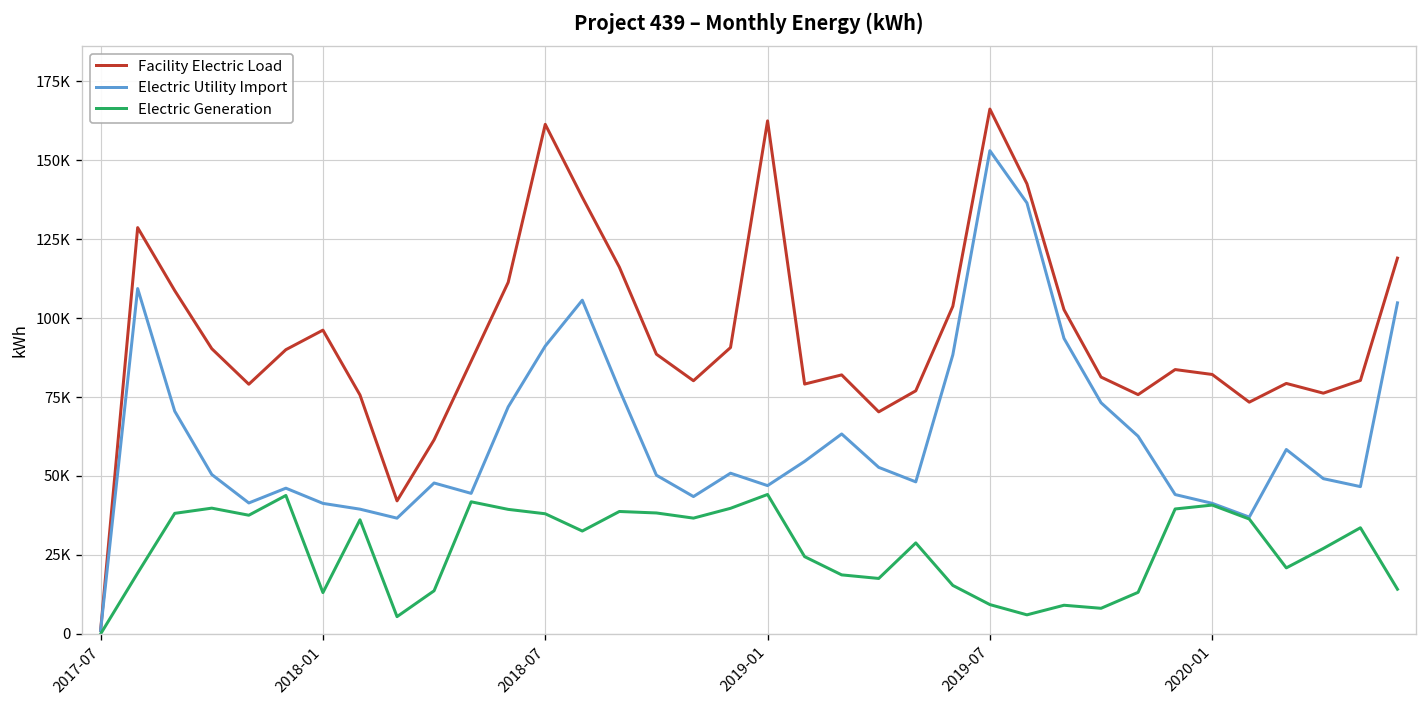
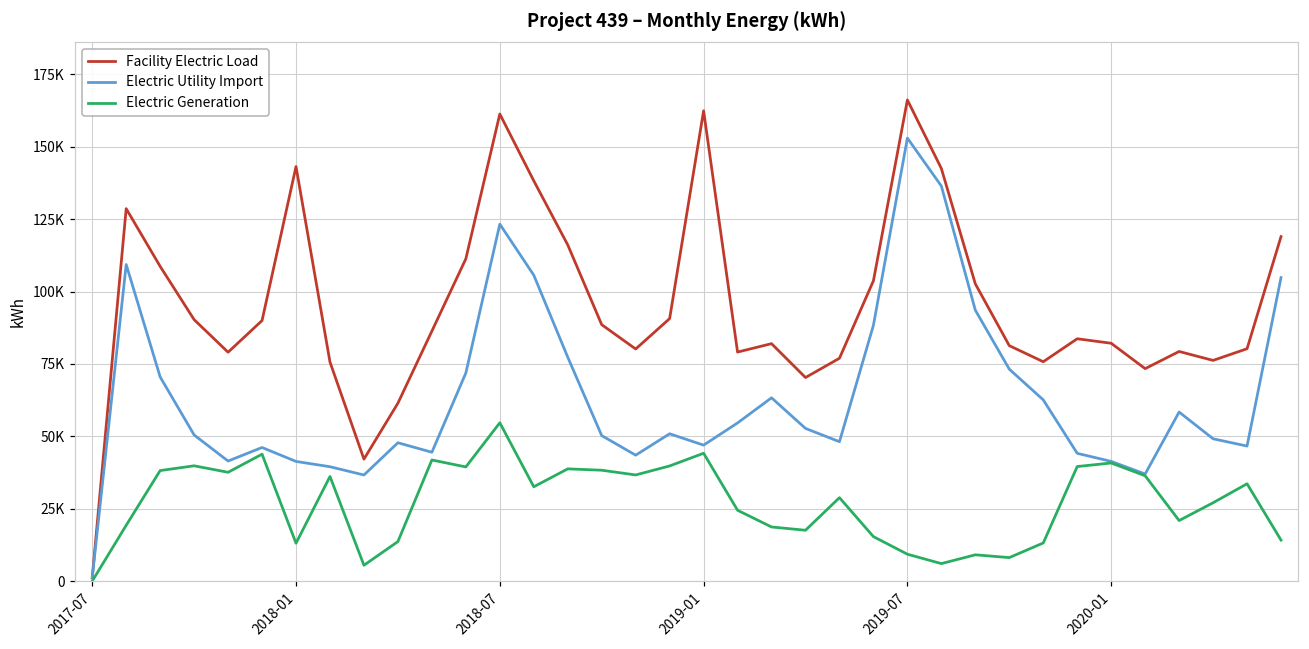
Facility Electric Load, 2018-01: 96000 -> 143000
Electric Utility Import, 2018-07: 91000 -> 123000
Electric Generation, 2018-07: 38000 -> 55000
